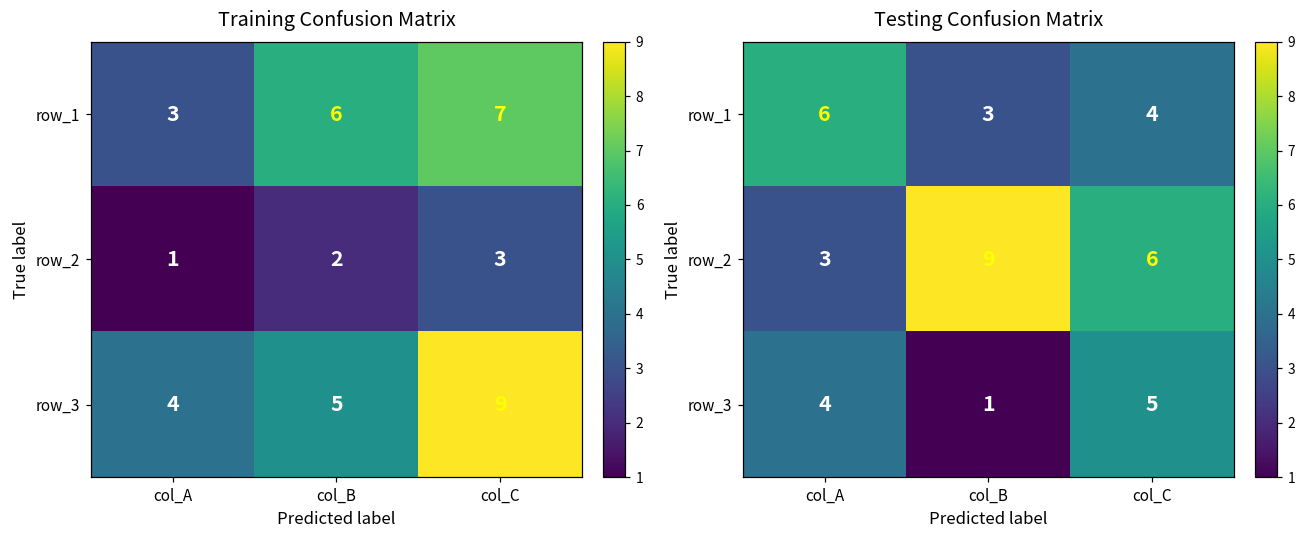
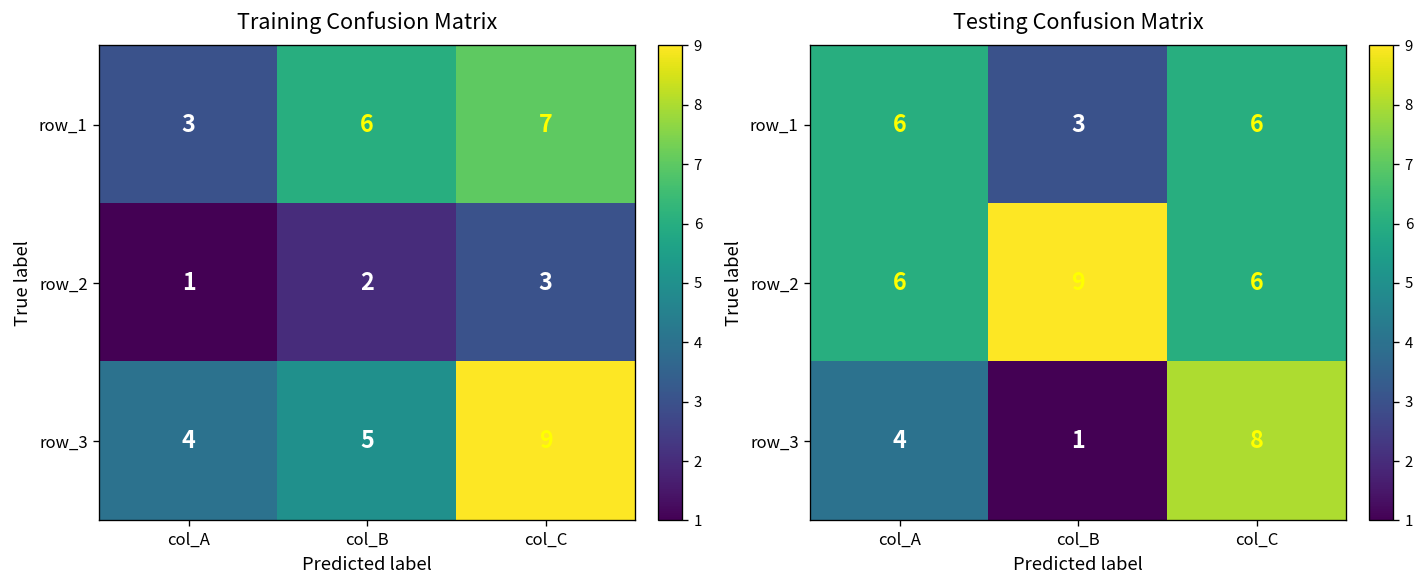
Testing Confusion Matrix, row_1, col_C: 4 -> 6
Testing Confusion Matrix, row_2, col_A: 3 -> 6
Testing Confusion Matrix, row_3, col_C: 5 -> 8
